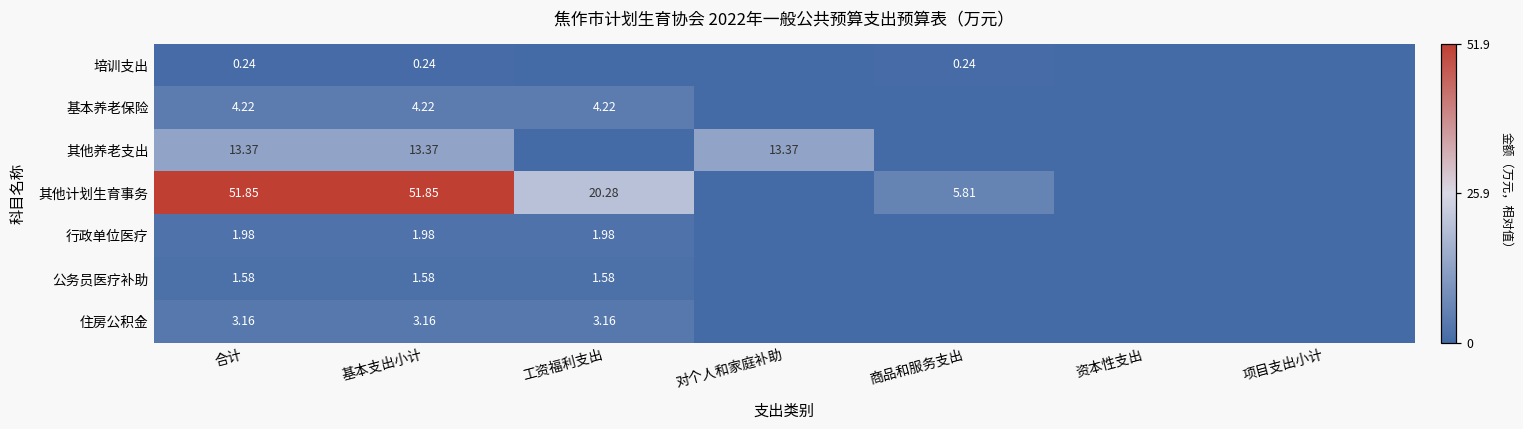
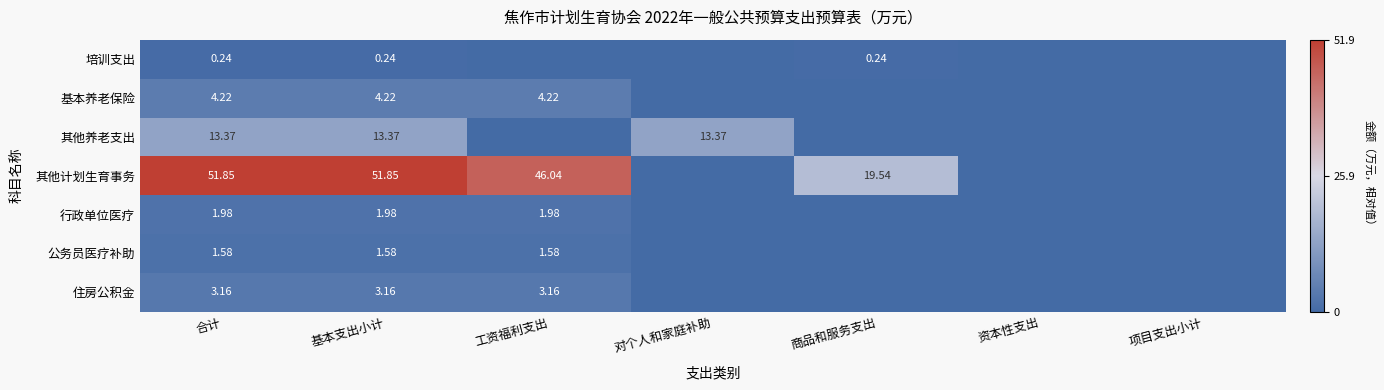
其他计划生育事务, 工资福利支出: 20.28 -> 46.04
其他计划生育事务, 商品和服务支出: 5.81 -> 19.54
